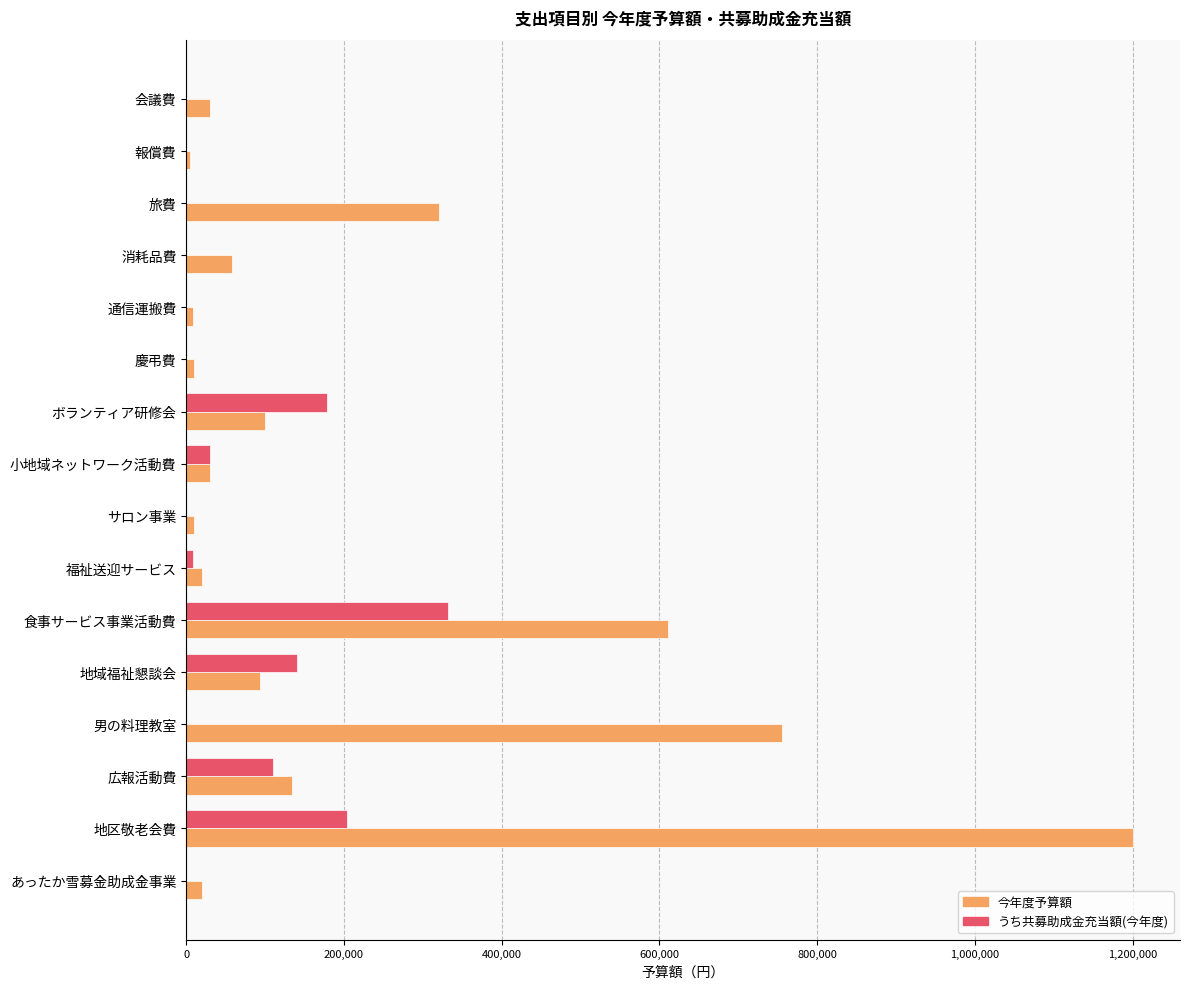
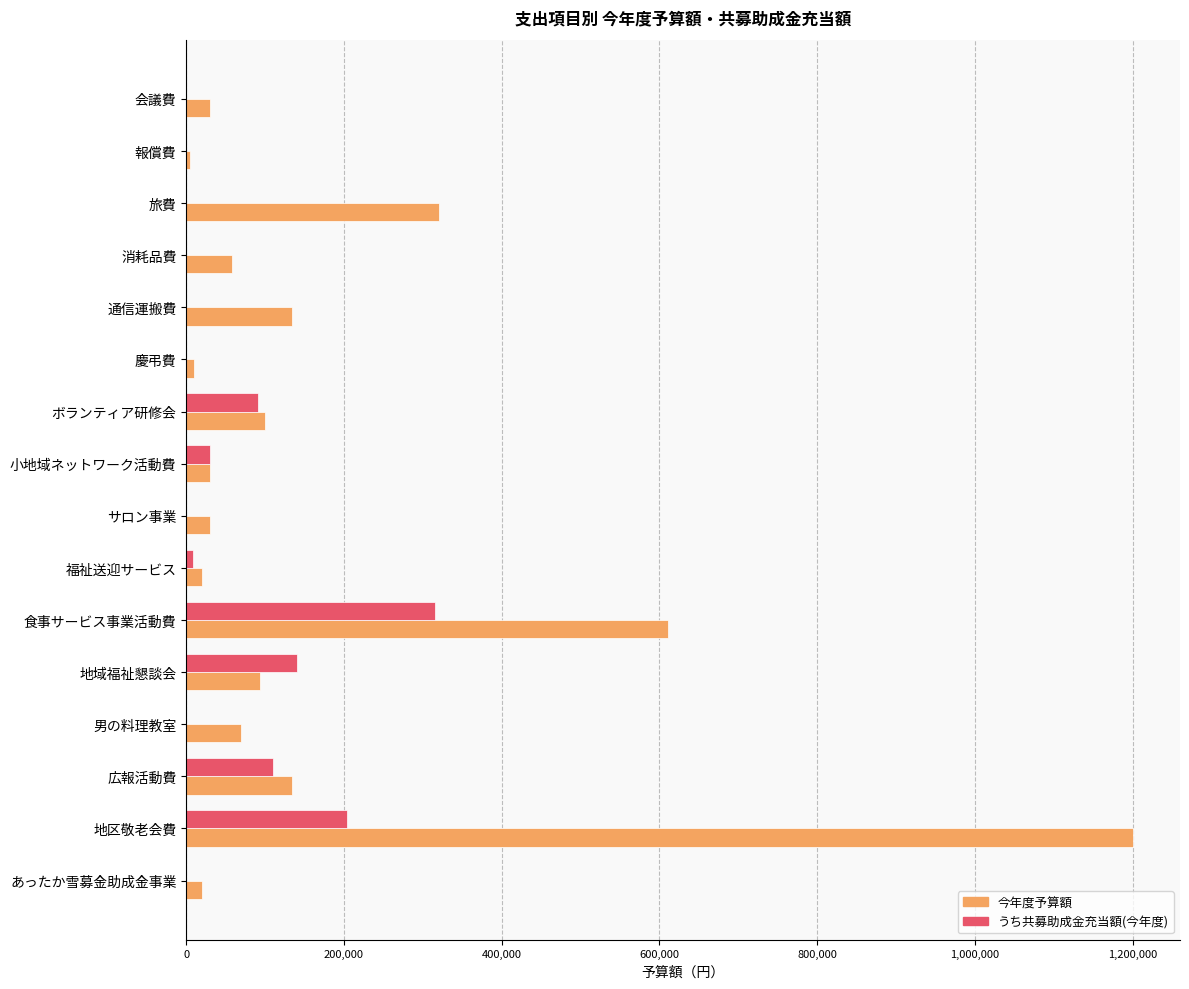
今年度予算額, 通信運搬費: 10,000 -> 130,000
うち共募助成金充当額(今年度), ボランティア研修会: 180,000 -> 90,000
今年度予算額, サロン事業: 10,000 -> 30,000
うち共募助成金充当額(今年度), 食事サービス事業活動費: 330,000 -> 320,000
今年度予算額, 男の料理教室: 760,000 -> 70,000
